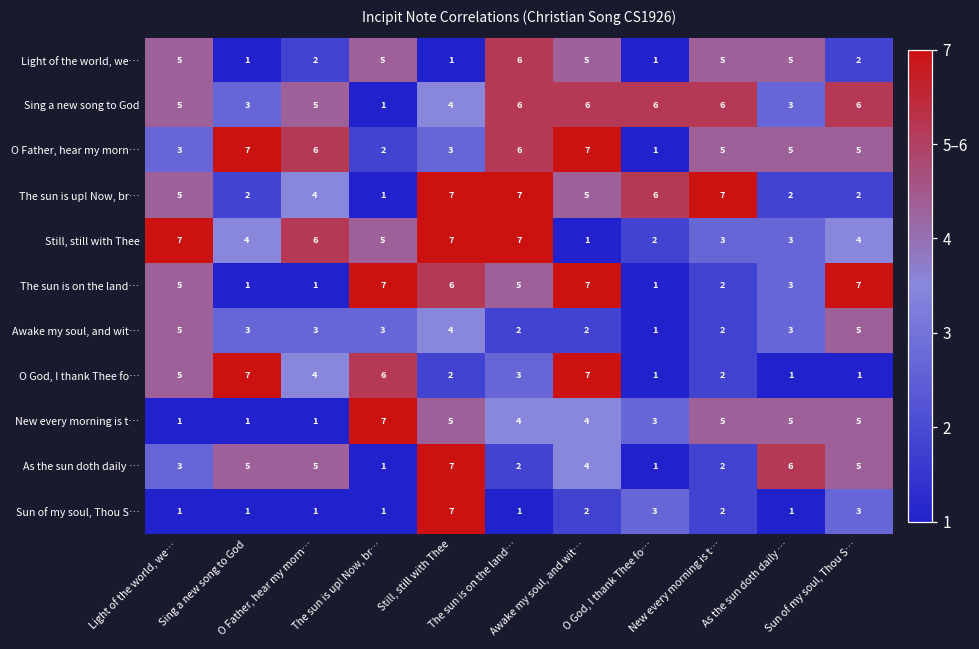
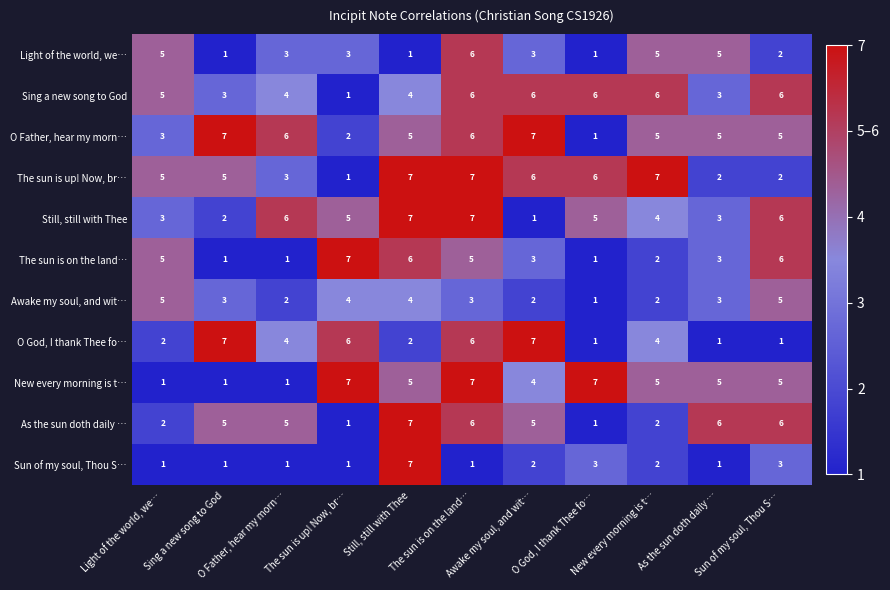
Light of the world, we…, O Father, hear my morn…: 2 -> 3
Light of the world, we…, The sun is up! Now, br…: 5 -> 3
Light of the world, we…, Awake my soul, and wit…: 5 -> 3
Sing a new song to God, O Father, hear my morn…: 5 -> 4
O Father, hear my morn…, Still, still with Thee: 3 -> 5
The sun is up! Now, br…, Sing a new song to God: 2 -> 5
The sun is up! Now, br…, O Father, hear my morn…: 4 -> 3
The sun is up! Now, br…, Awake my soul, and wit…: 5 -> 6
Still, still with Thee, Light of the world, we…: 7 -> 3
Still, still with Thee, Sing a new song to God: 4 -> 2
Still, still with Thee, O God, I thank Thee fo…: 2 -> 5
Still, still with Thee, New every morning is t…: 3 -> 4
Still, still with Thee, Sun of my soul, Thou S…: 4 -> 6
The sun is on the land…, Awake my soul, and wit…: 7 -> 3
The sun is on the land…, Sun of my soul, Thou S…: 7 -> 6
Awake my soul, and wit…, O Father, hear my morn…: 3 -> 2
Awake my soul, and wit…, The sun is up! Now, br…: 3 -> 4
Awake my soul, and wit…, The sun is on the land…: 2 -> 3
O God, I thank Thee fo…, Light of the world, we…: 5 -> 2
O God, I thank Thee fo…, The sun is on the land…: 3 -> 6
O God, I thank Thee fo…, New every morning is t…: 2 -> 4
New every morning is t…, The sun is on the land…: 4 -> 7
New every morning is t…, O God, I thank Thee fo…: 3 -> 7
As the sun doth daily …, Light of the world, we…: 3 -> 2
As the sun doth daily …, The sun is on the land…: 2 -> 6
As the sun doth daily …, Awake my soul, and wit…: 4 -> 5
As the sun doth daily …, Sun of my soul, Thou S…: 5 -> 6
